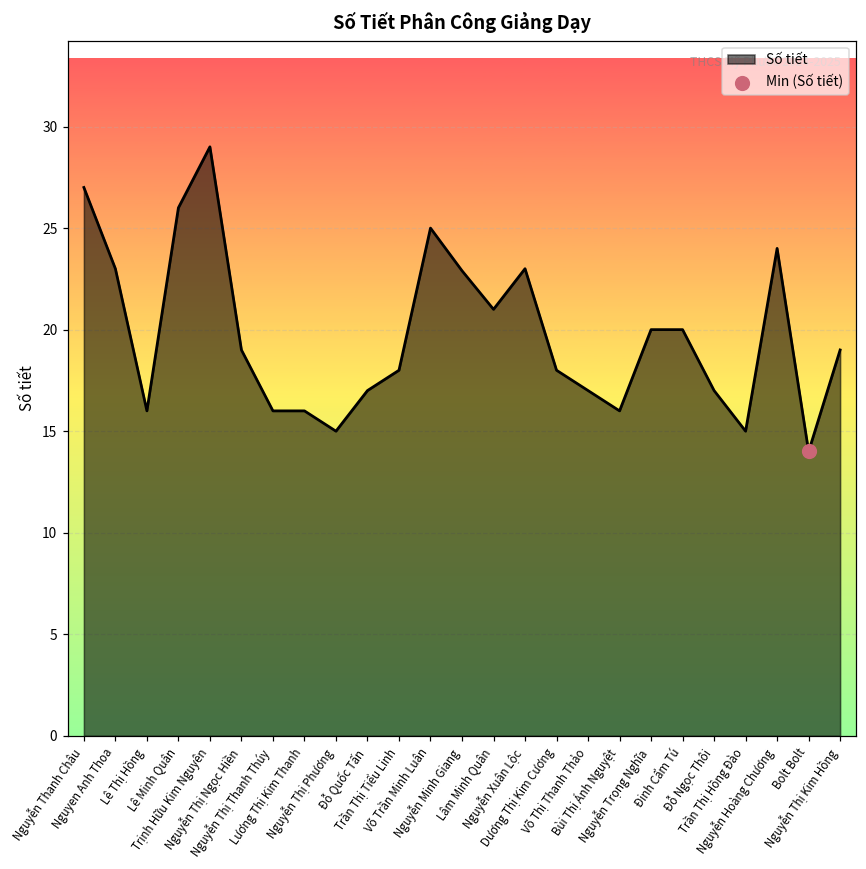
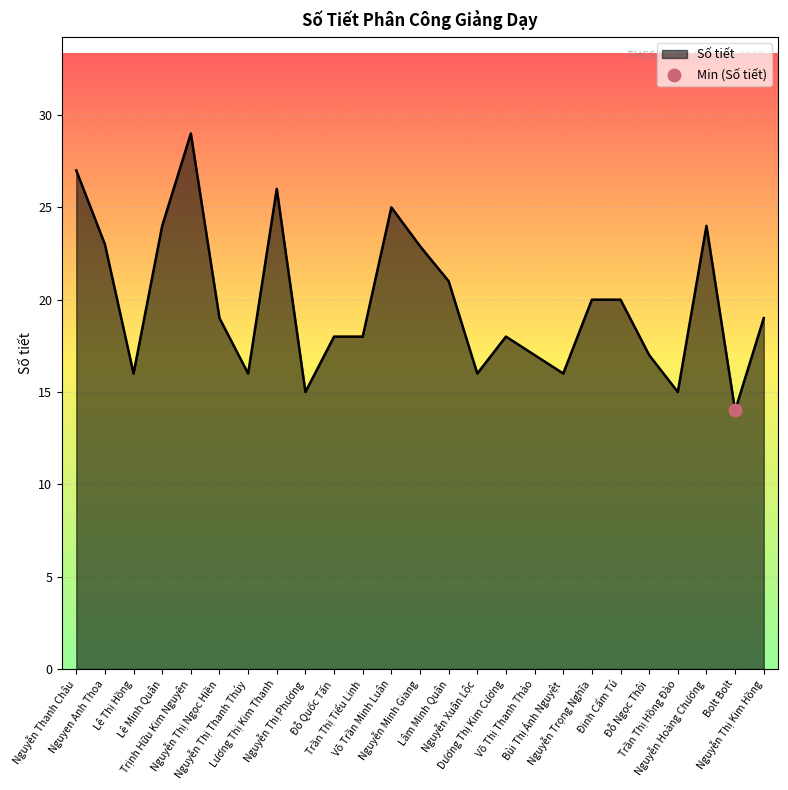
Số tiết, Lê Minh Quân: 26 -> 24
Số tiết, Lương Thị Kim Thanh: 16 -> 26
Số tiết, Đỗ Quốc Tấn: 17 -> 18
Số tiết, Nguyễn Xuân Lộc: 23 -> 16
